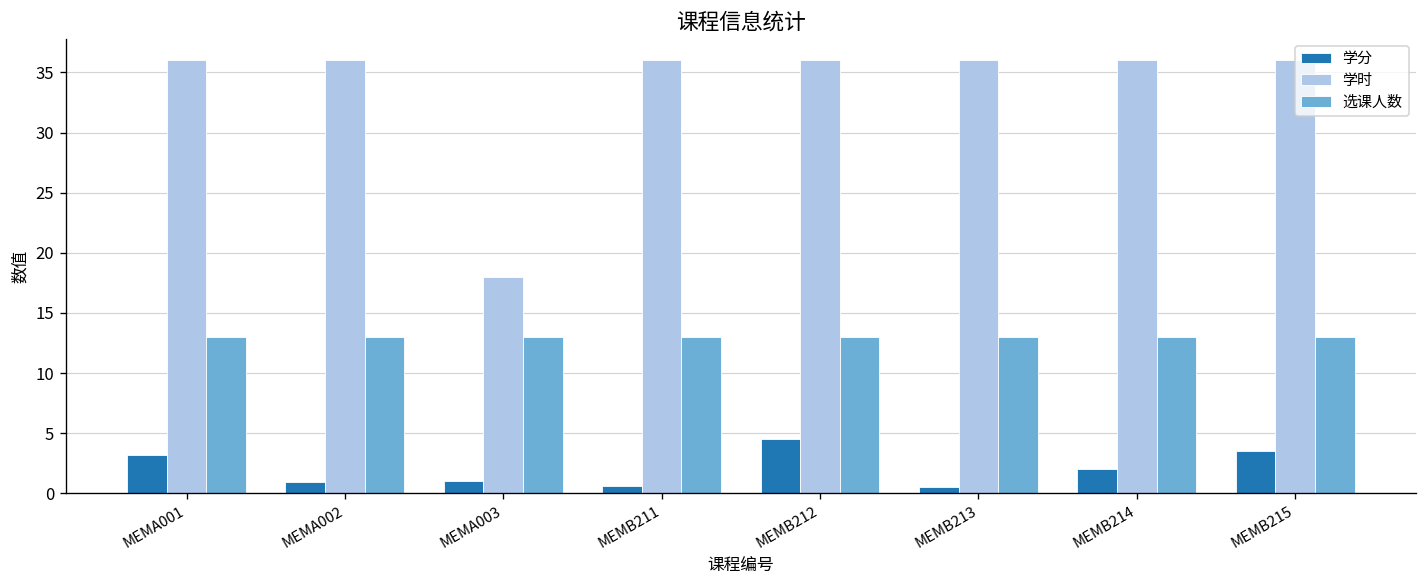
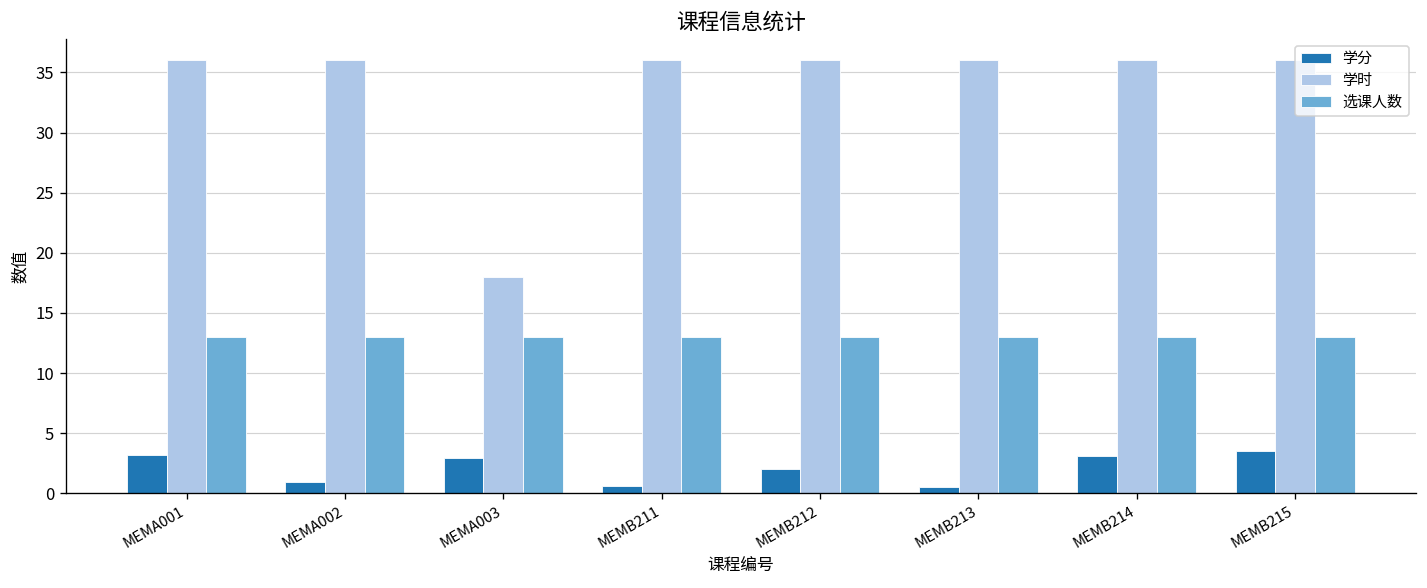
学分, MEMA003: 1.0 -> 2.9
学分, MEMB212: 4.5 -> 2.0
学分, MEMB214: 2.0 -> 3.1
